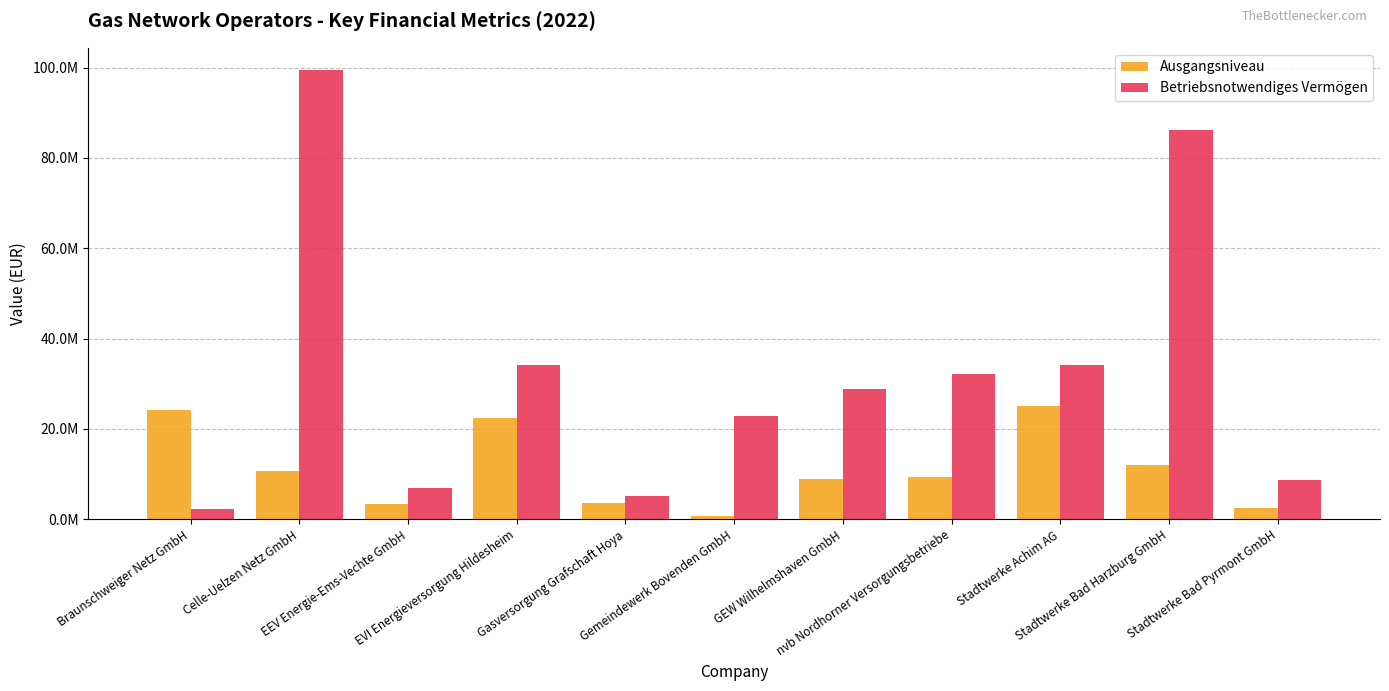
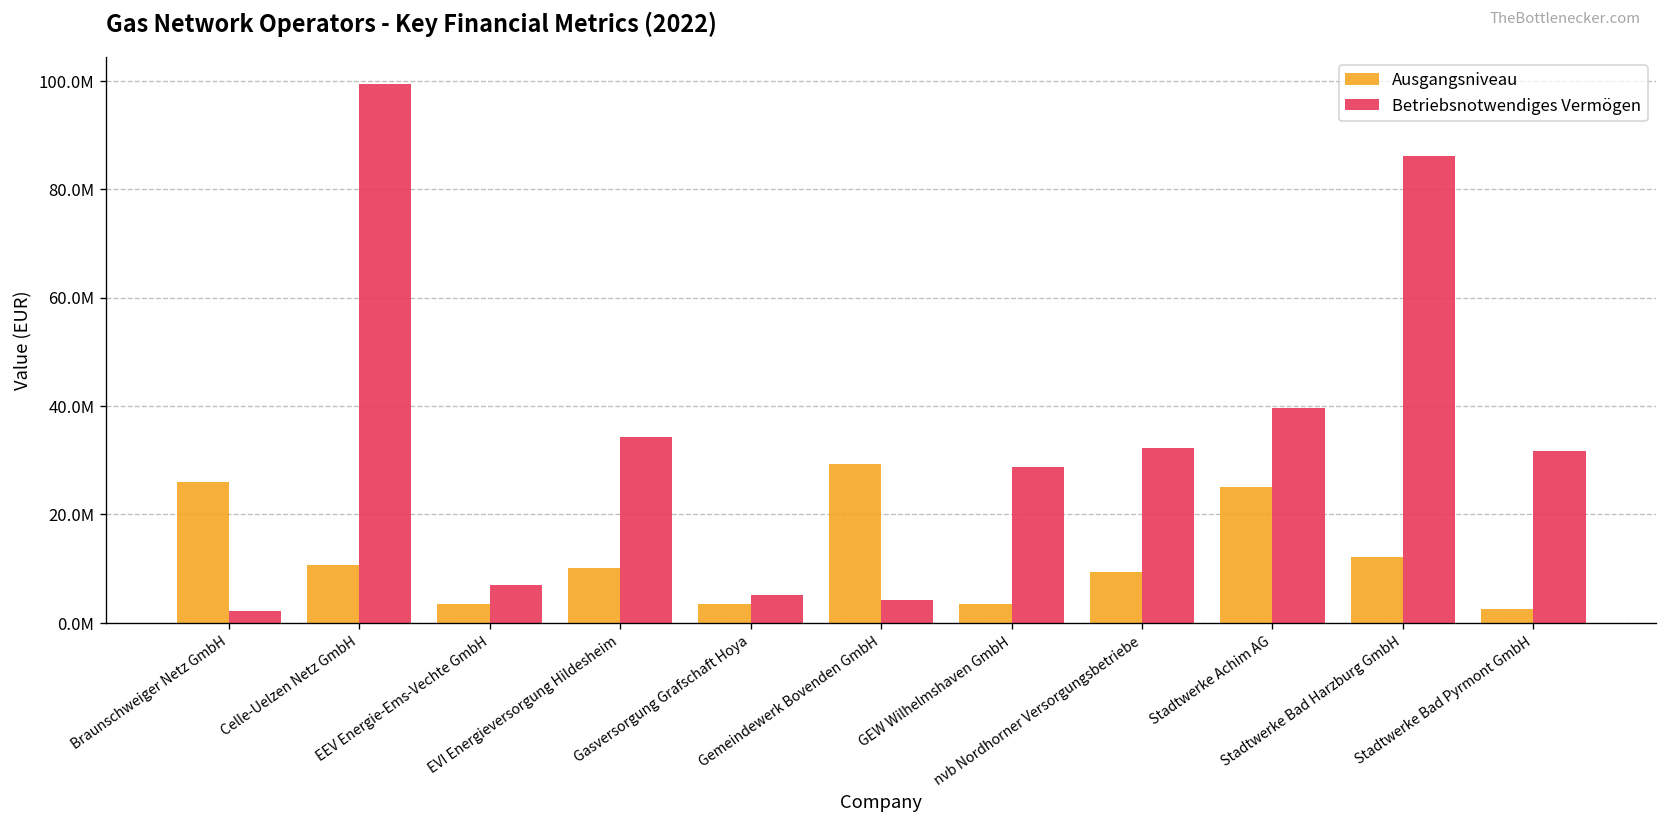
Ausgangsniveau, Braunschweiger Netz GmbH: 24000000 -> 26000000
Ausgangsniveau, EVI Energieversorgung Hildesheim: 22000000 -> 10000000
Ausgangsniveau, Gemeindewerk Bovenden GmbH: 1000000 -> 29000000
Betriebsnotwendiges Vermögen, Gemeindewerk Bovenden GmbH: 23000000 -> 4000000
Ausgangsniveau, GEW Wilhelmshaven GmbH: 9000000 -> 3000000
Betriebsnotwendiges Vermögen, Stadtwerke Achim AG: 34000000 -> 40000000
Betriebsnotwendiges Vermögen, Stadtwerke Bad Pyrmont GmbH: 9000000 -> 32000000
